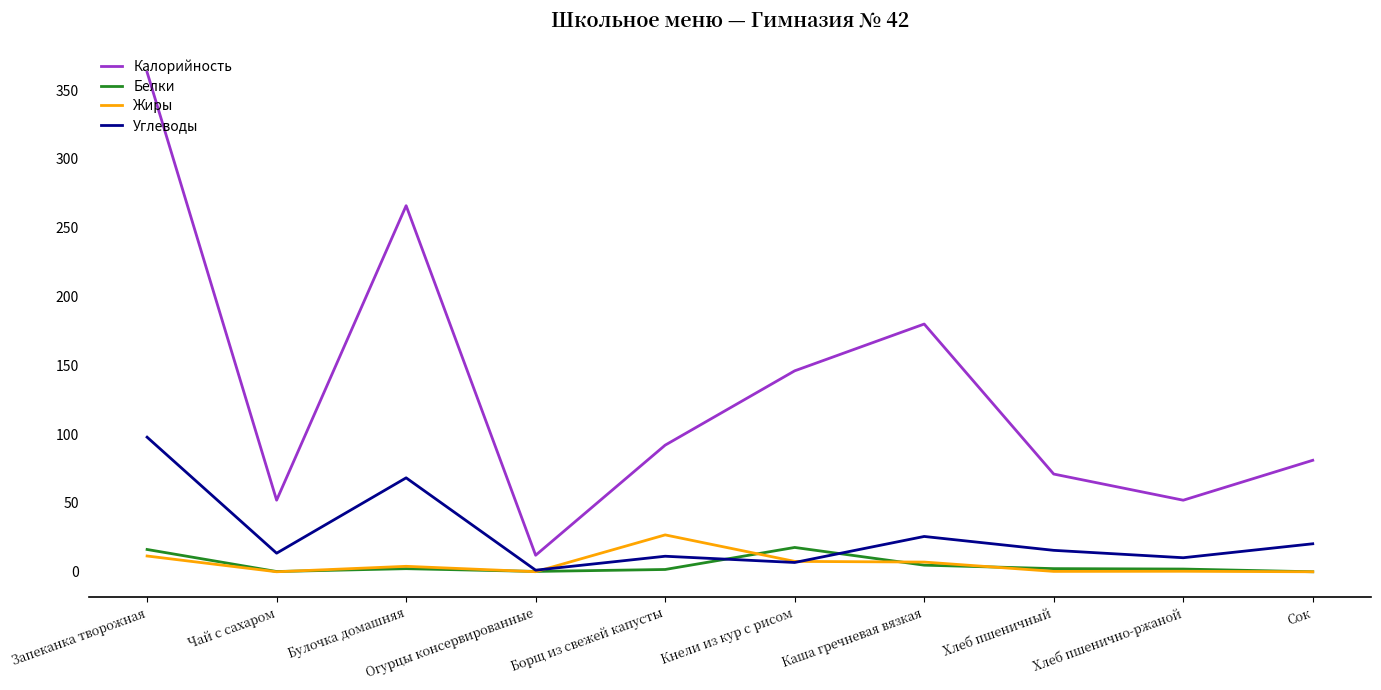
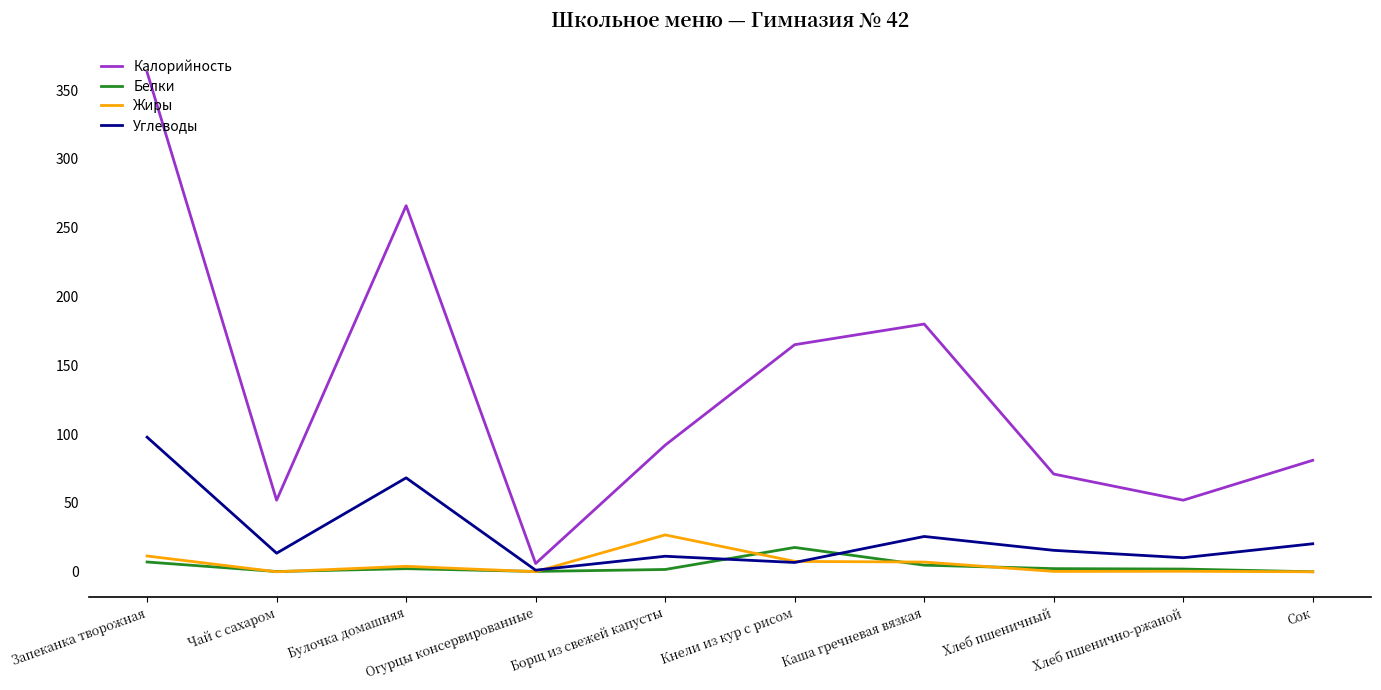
Белки, Запеканка творожная: 16 -> 7
Калорийность, Огурцы консервированные: 12 -> 6
Калорийность, Кнели из кур с рисом: 146 -> 165
